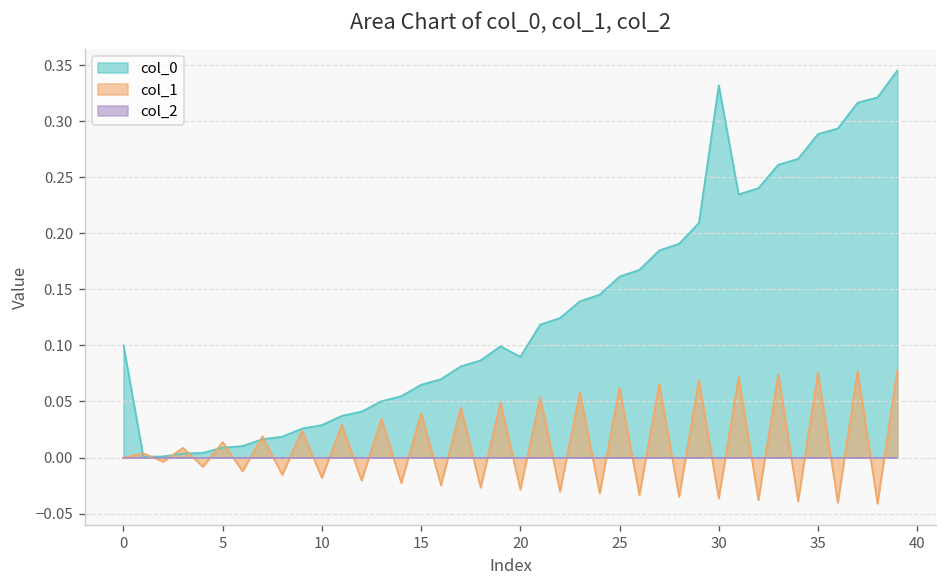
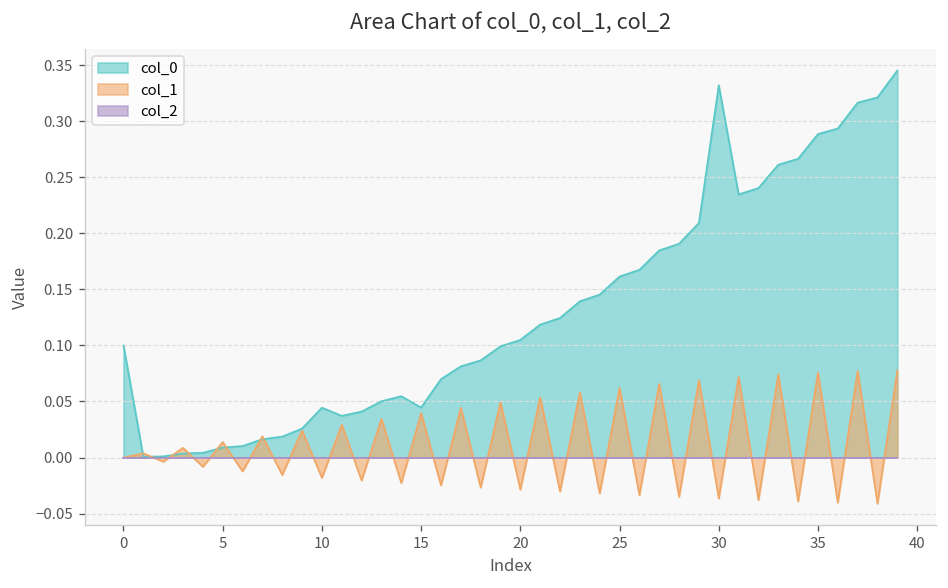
col_0, 10: 0.03 -> 0.04
col_0, 15: 0.06 -> 0.04
col_0, 20: 0.09 -> 0.10
